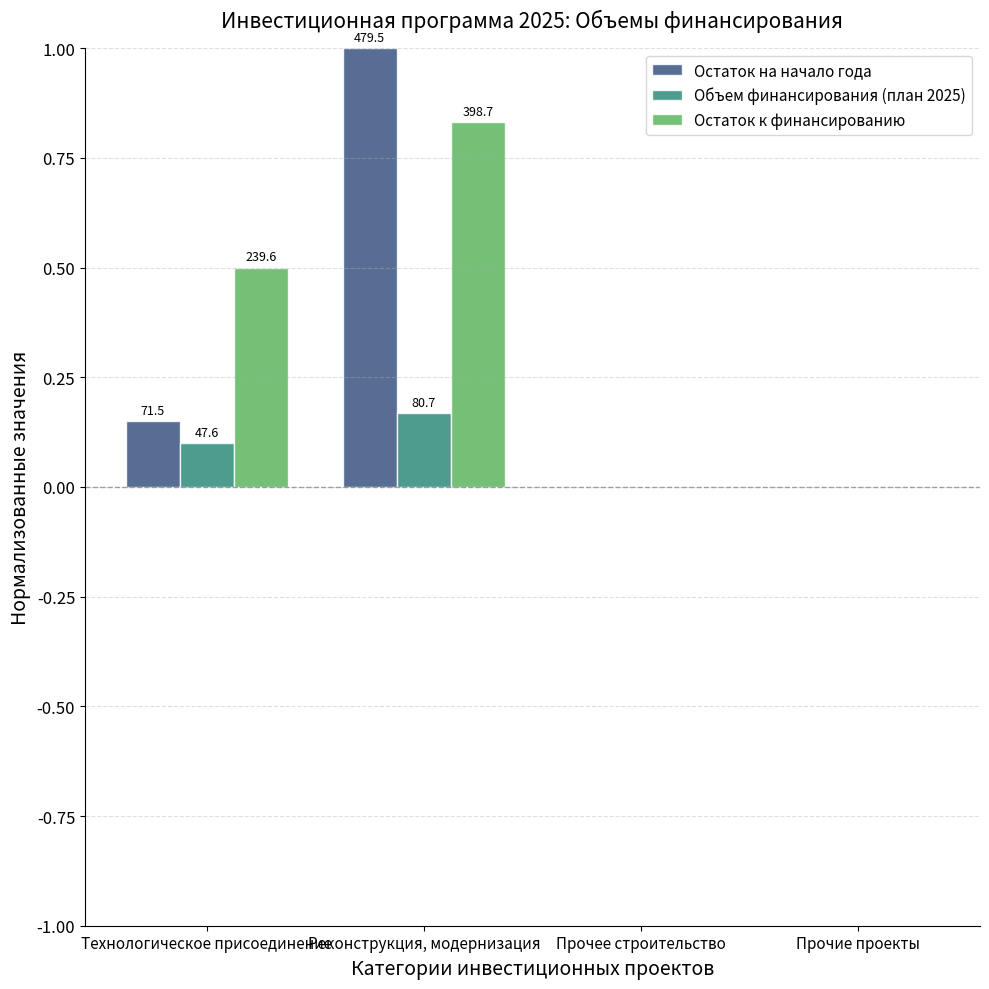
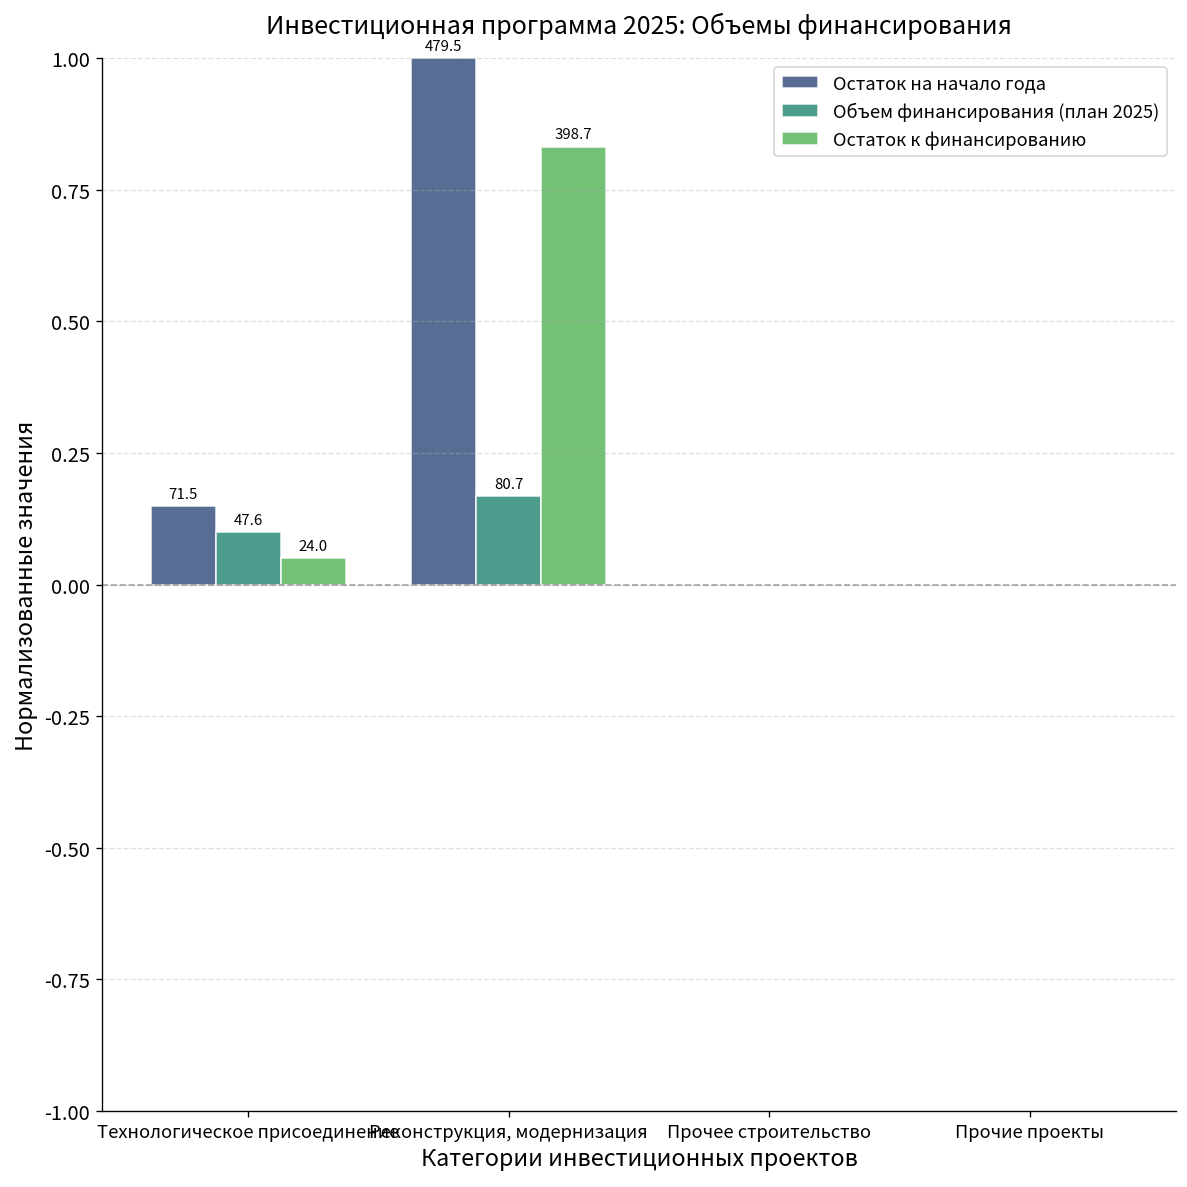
Остаток к финансированию, Технологическое присоединение: 239.6 -> 24.0
